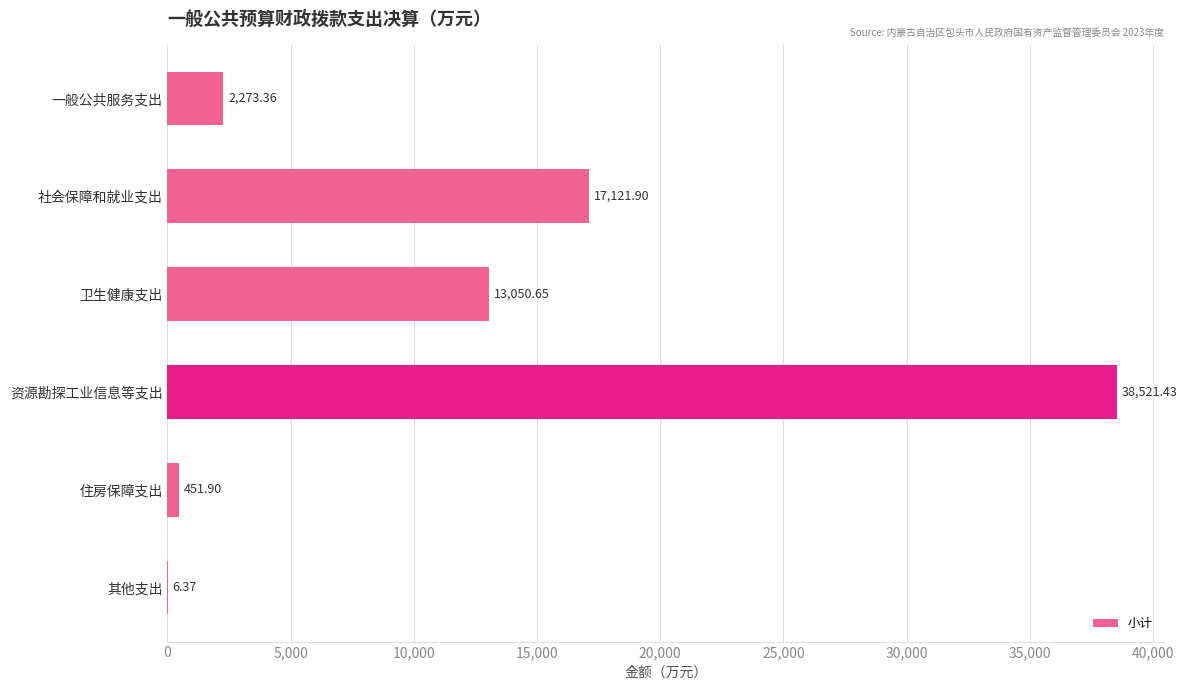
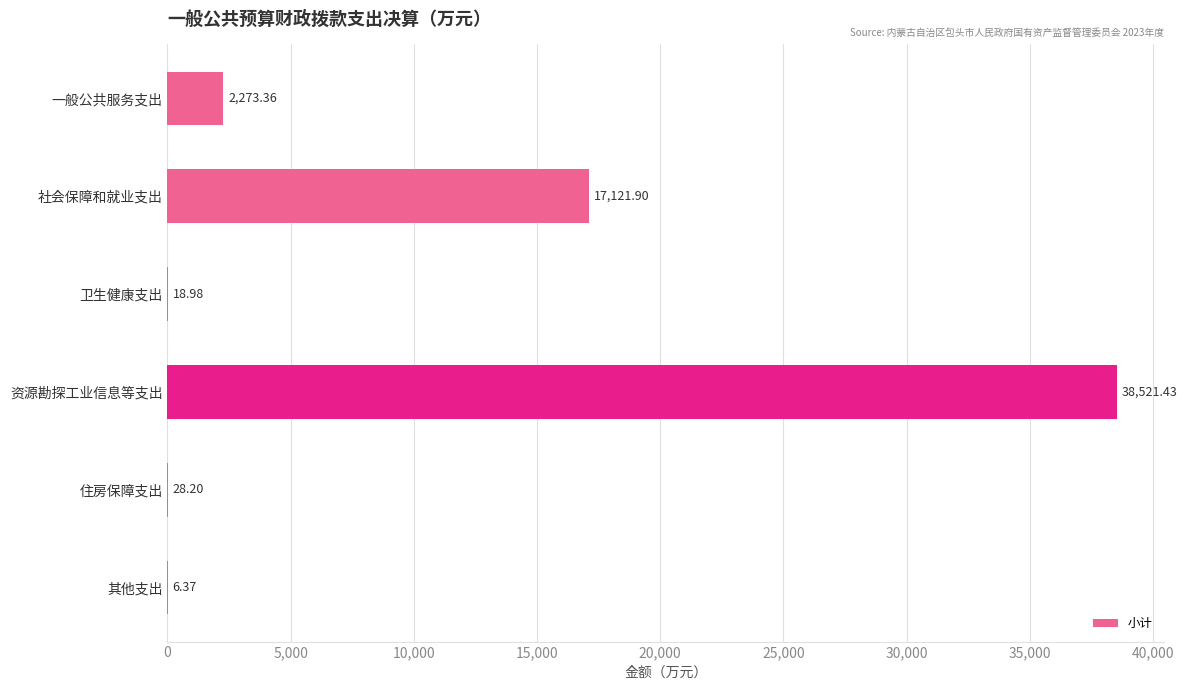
卫生健康支出: 13,050.65 -> 18.98
住房保障支出: 451.90 -> 28.20
